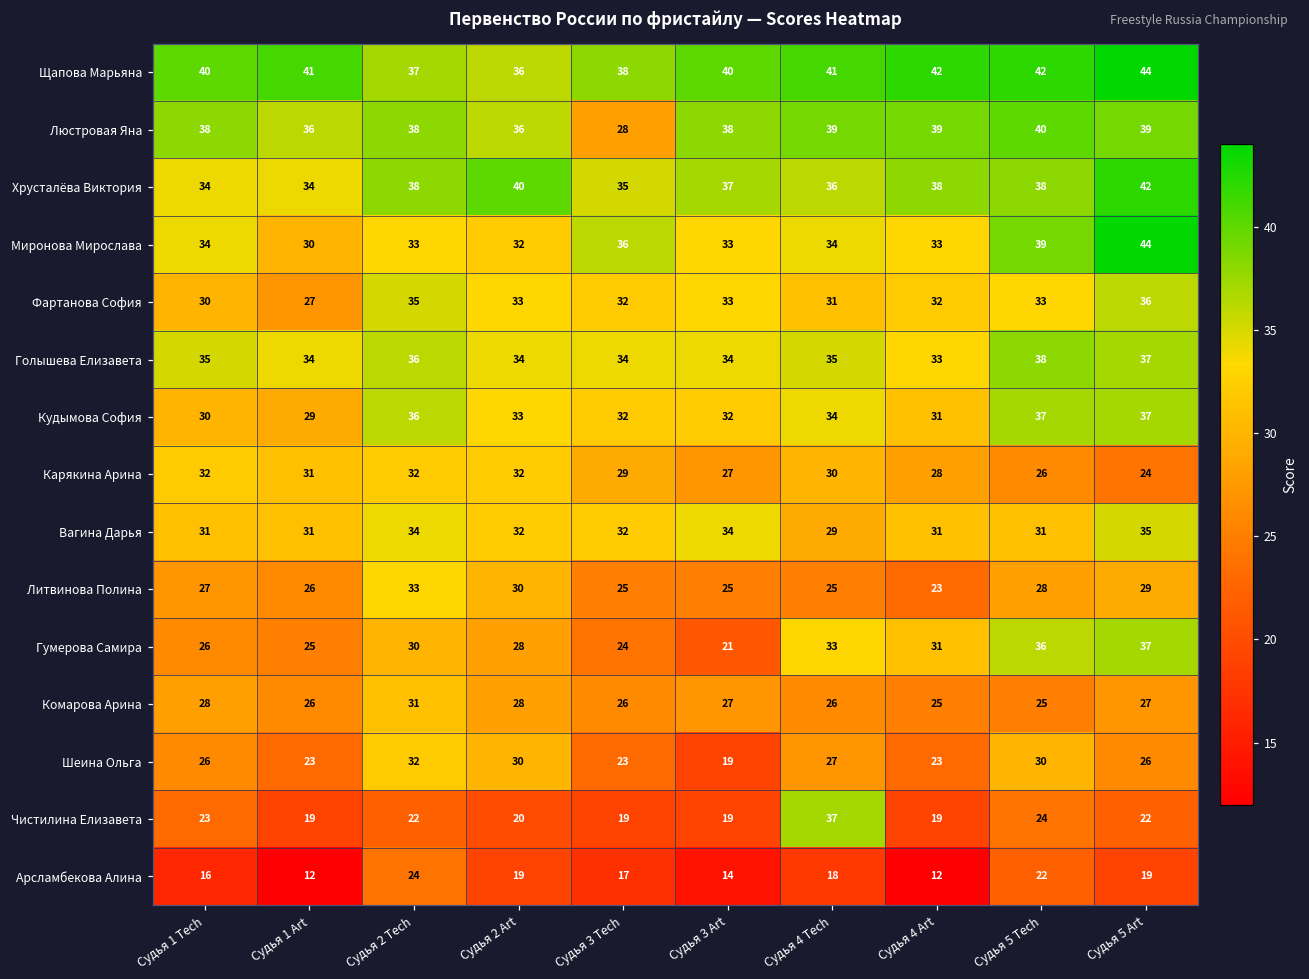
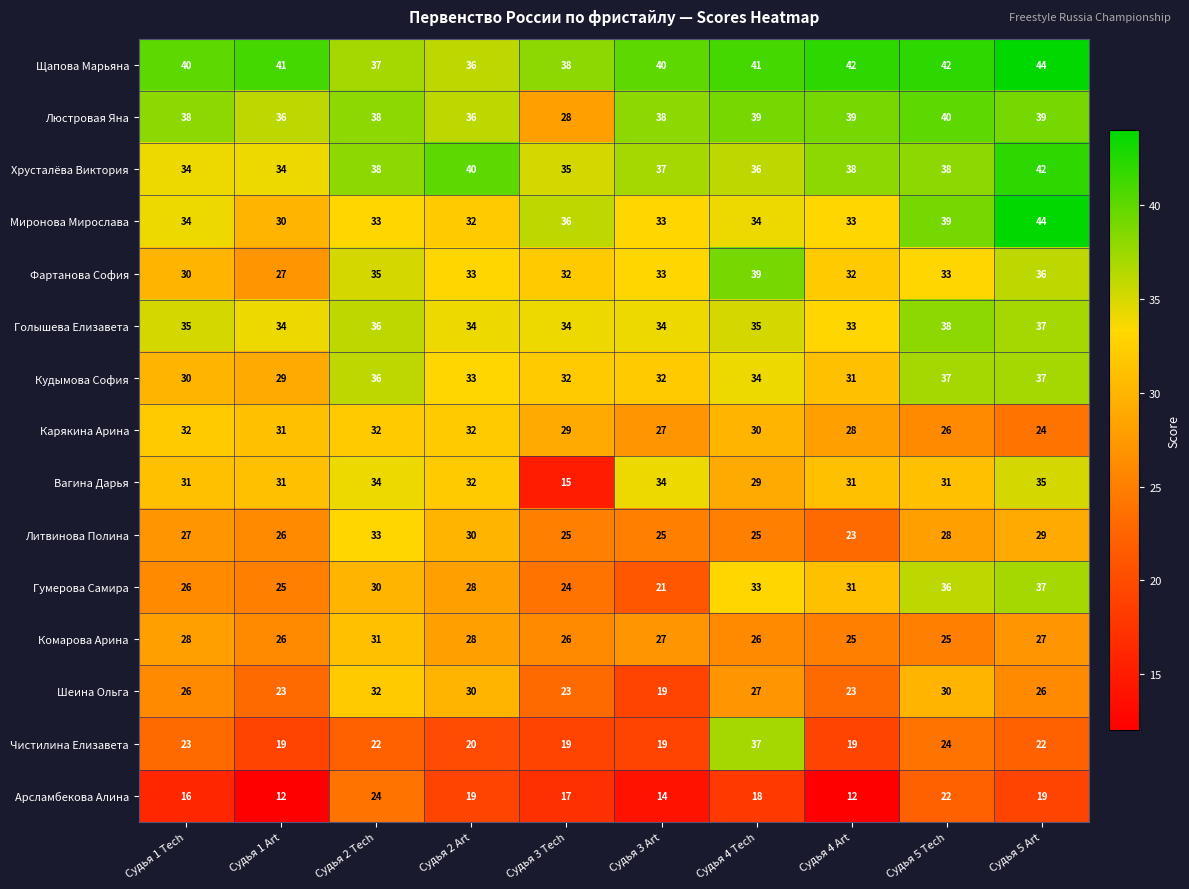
Фартанова София, Судья 4 Tech: 31 -> 39
Вагина Дарья, Судья 3 Tech: 32 -> 15
